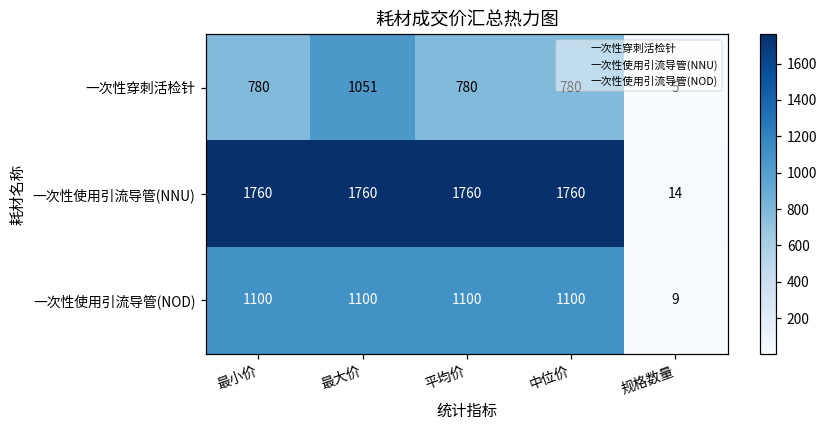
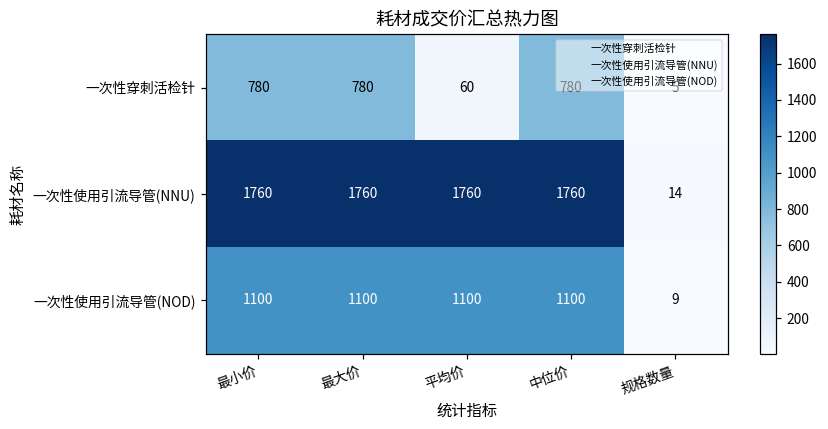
一次性穿刺活检针, 最大价: 1051 -> 780
一次性穿刺活检针, 平均价: 780 -> 60
